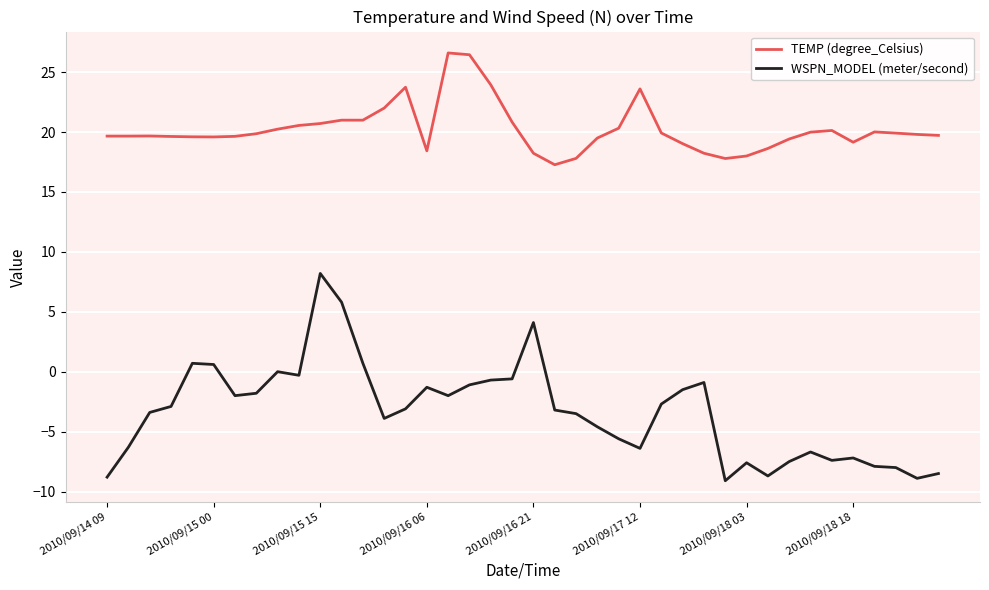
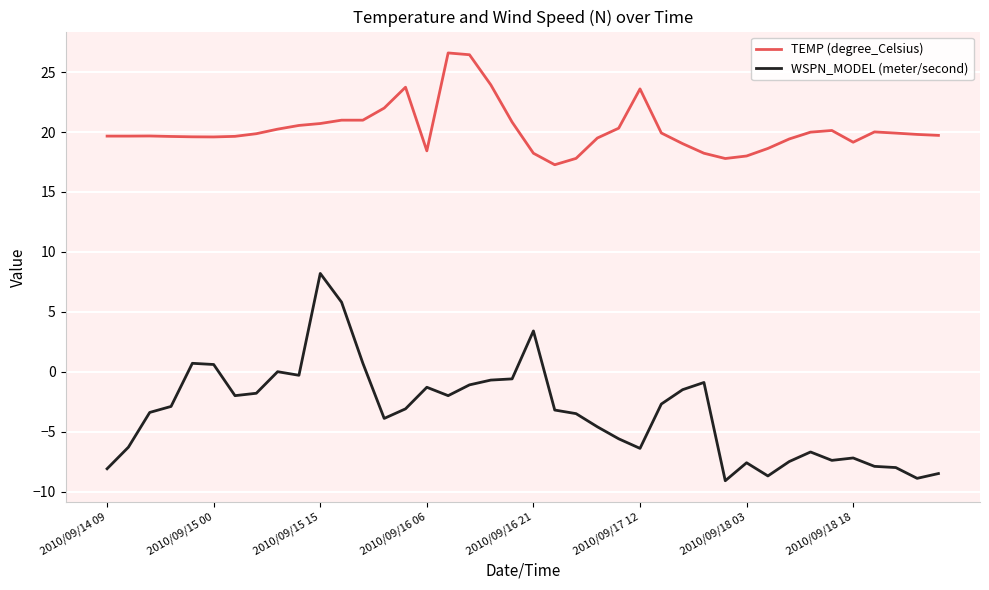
WSPN_MODEL (meter/second), 2010/09/14 09: -8.8 -> -8.1
WSPN_MODEL (meter/second), 2010/09/16 21: 4.1 -> 3.4
